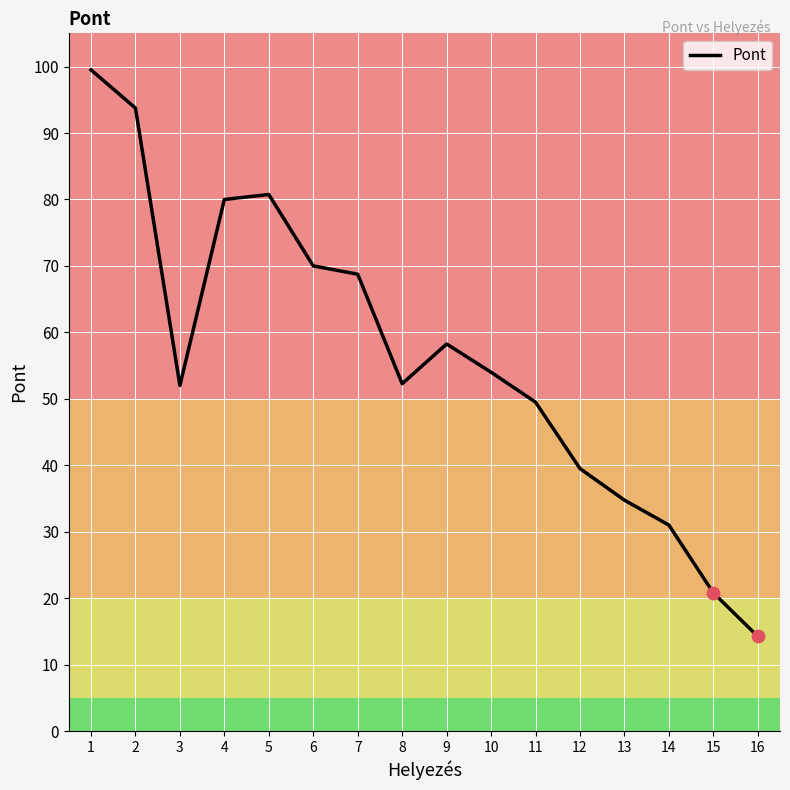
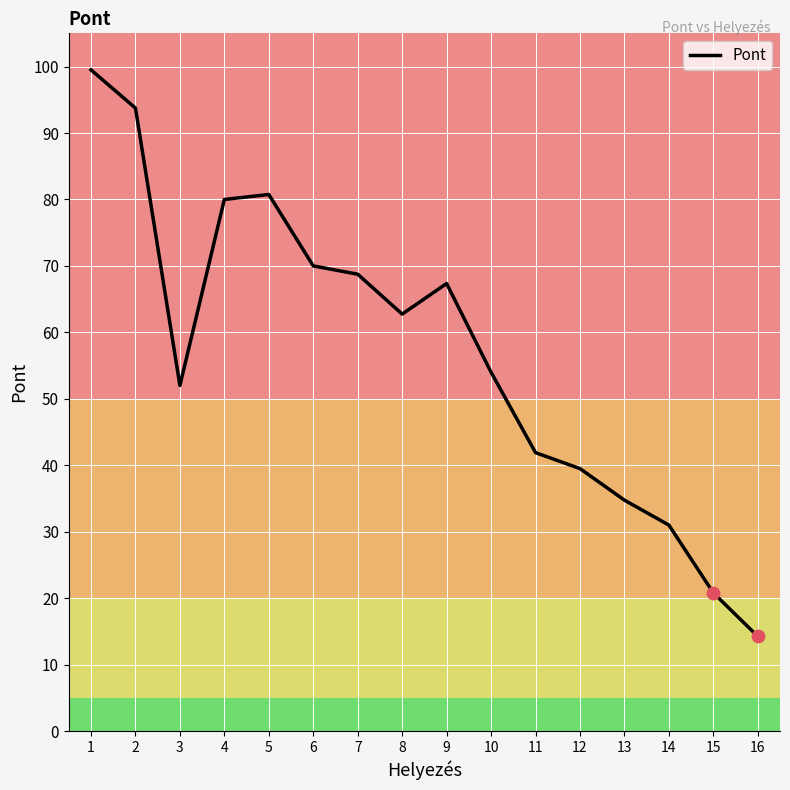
Pont, 8: 52 -> 63
Pont, 9: 58 -> 67
Pont, 11: 50 -> 42
